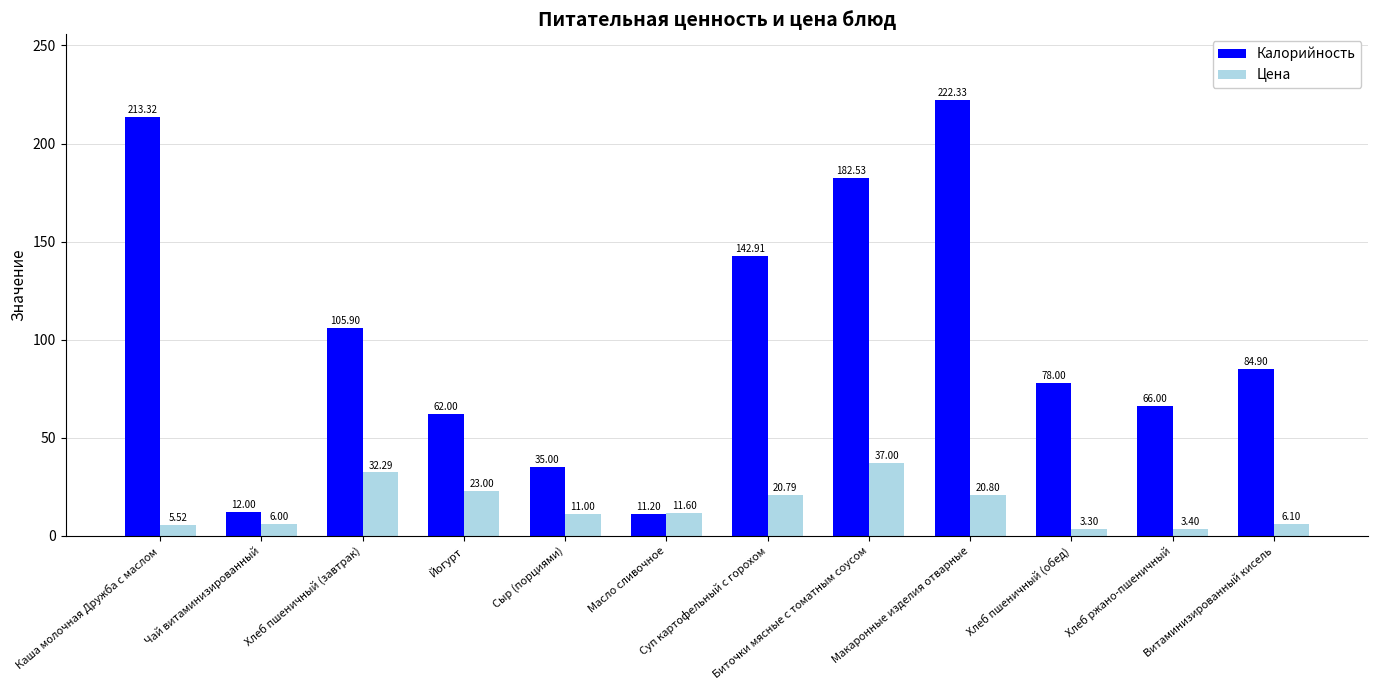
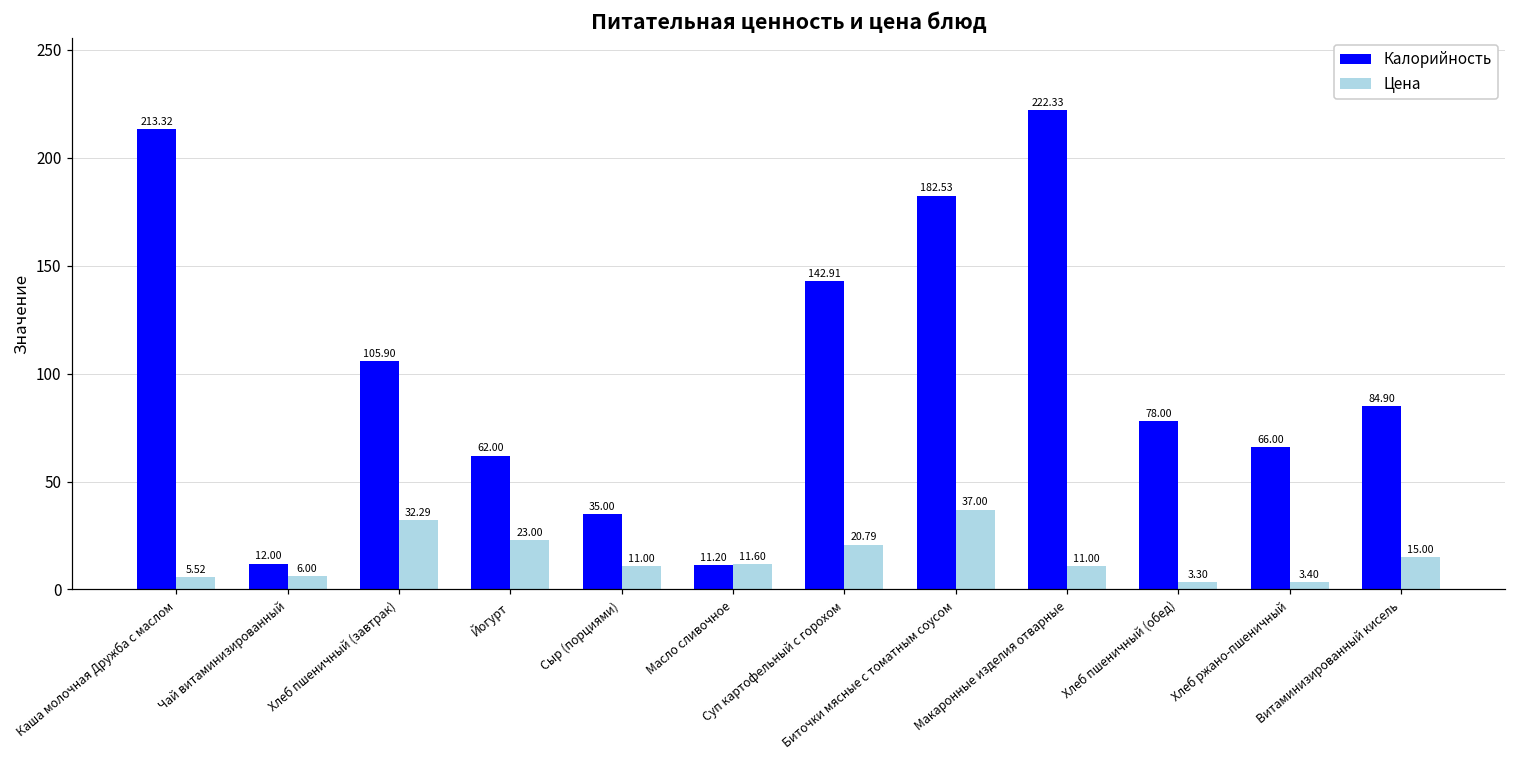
Цена, Макаронные изделия отварные: 20.80 -> 11.00
Цена, Витаминизированный кисель: 6.10 -> 15.00
